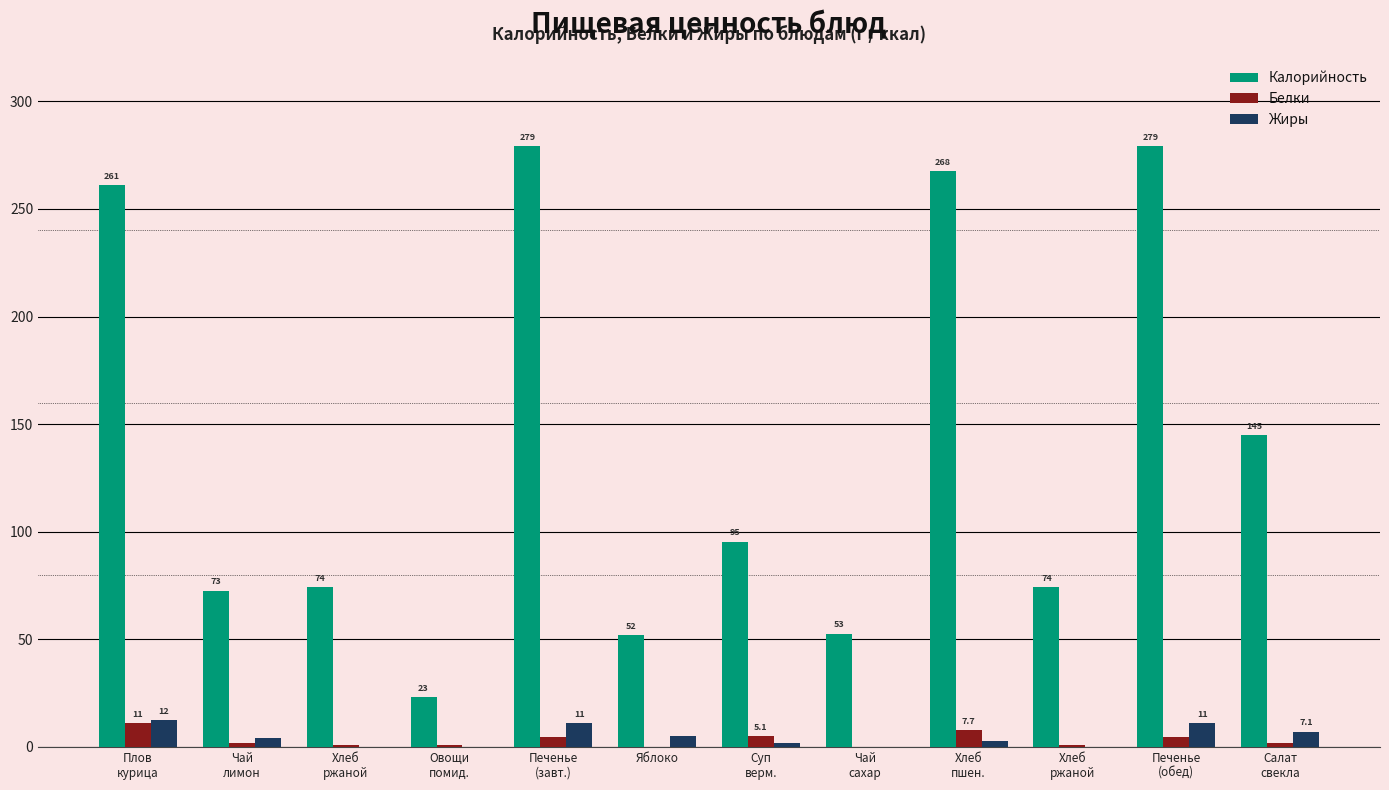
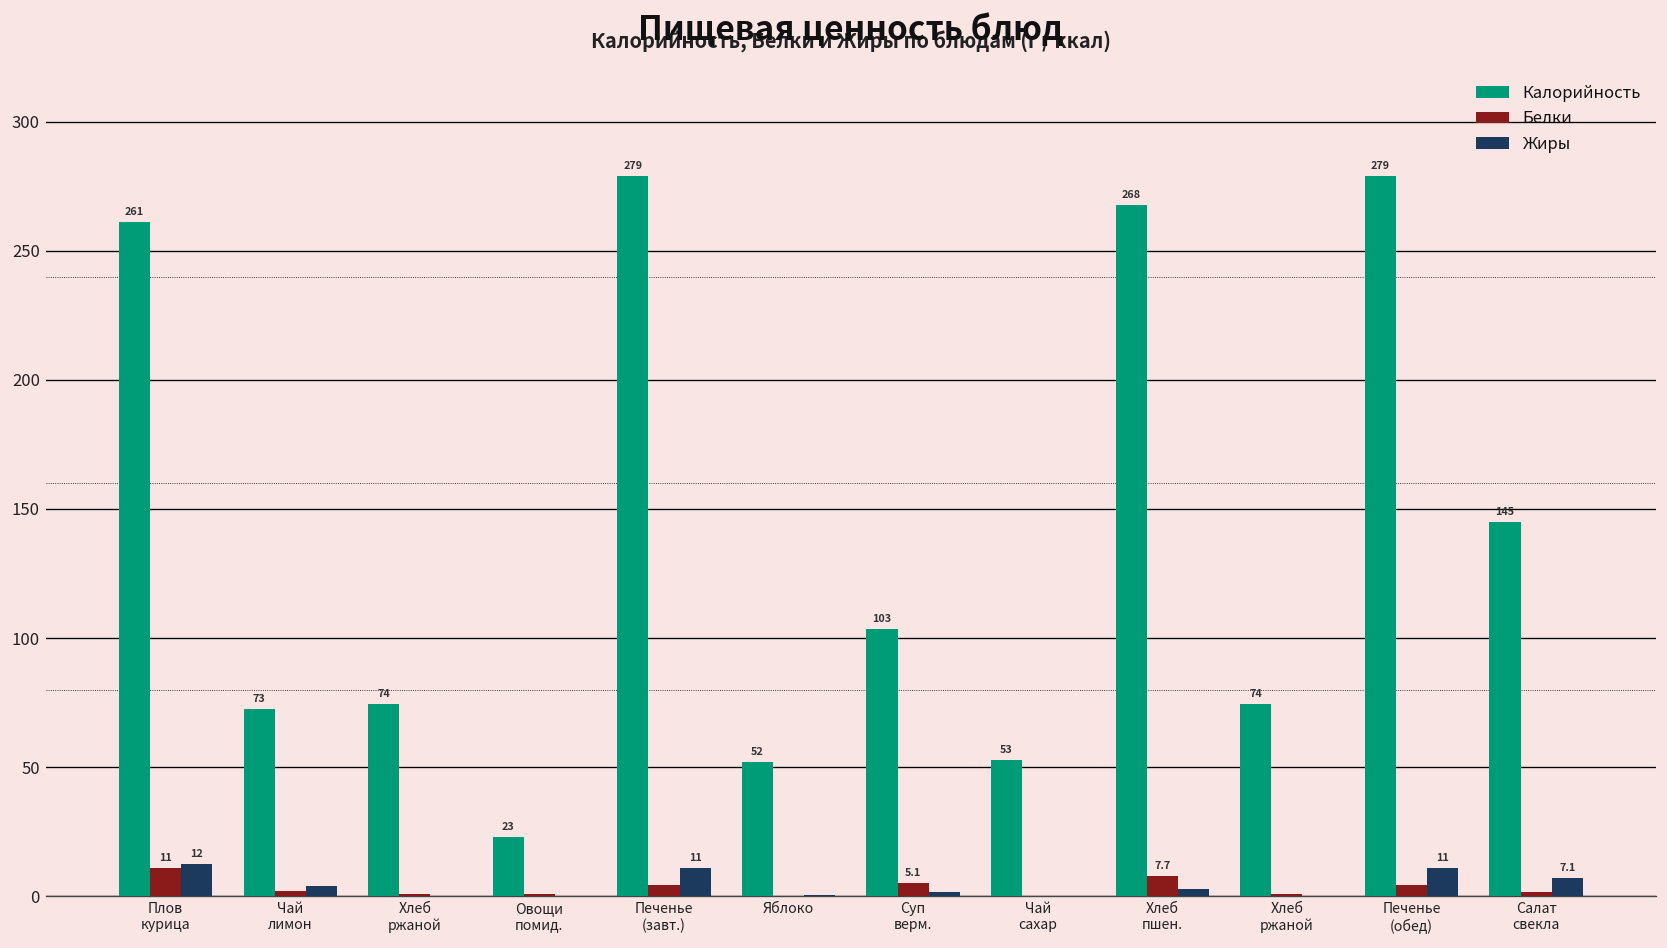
Жиры, Яблоко: 5 -> 0
Калорийность, Суп верм.: 95 -> 103
